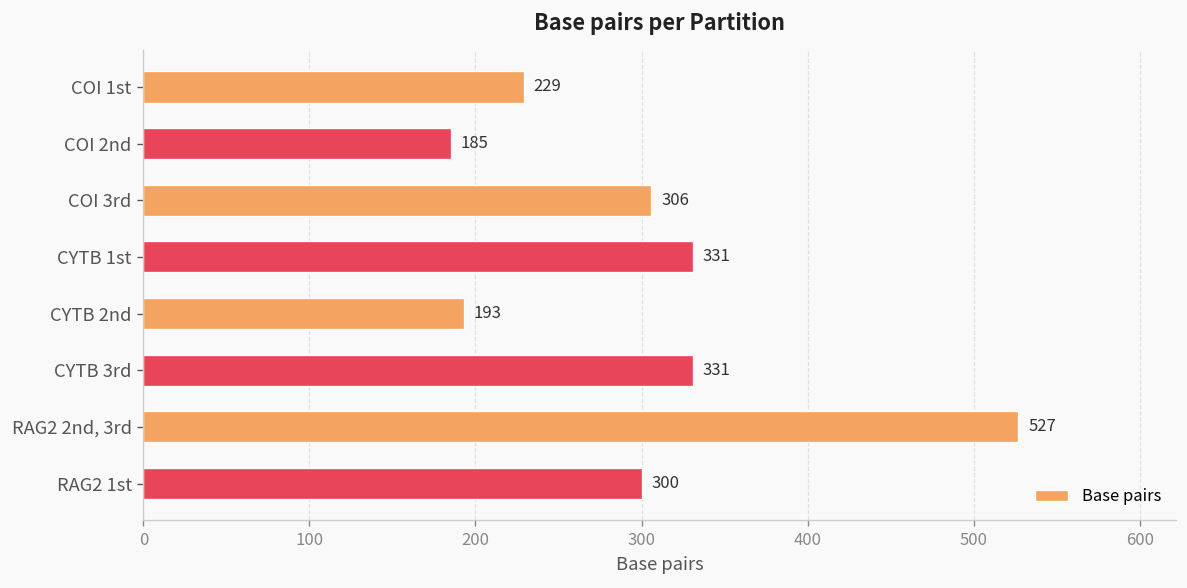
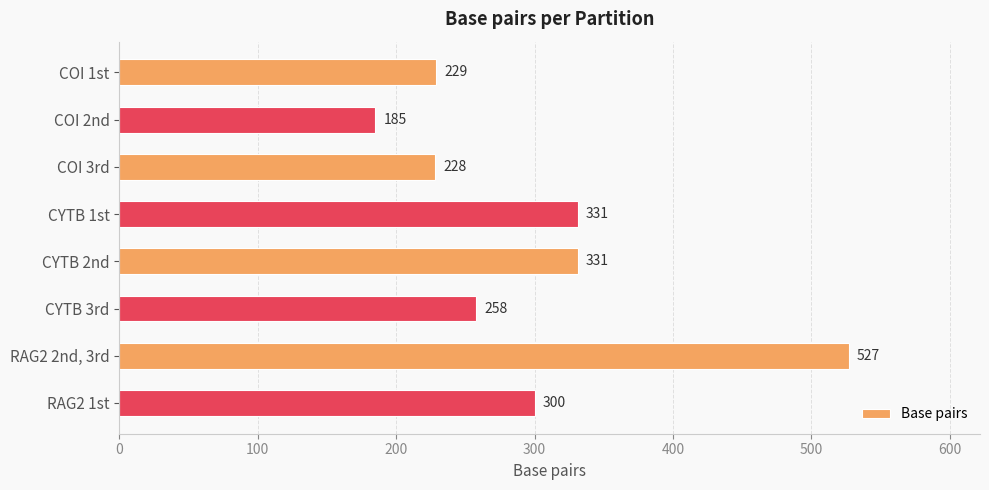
COI 3rd: 306 -> 228
CYTB 2nd: 193 -> 331
CYTB 3rd: 331 -> 258
